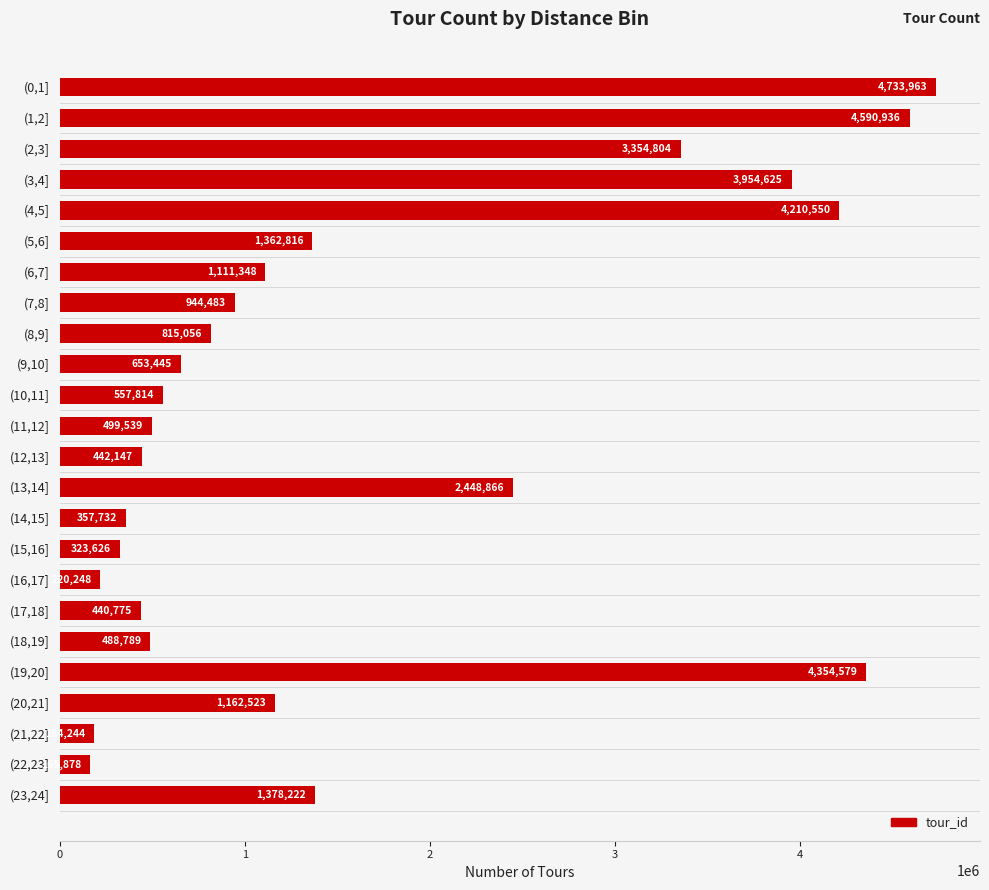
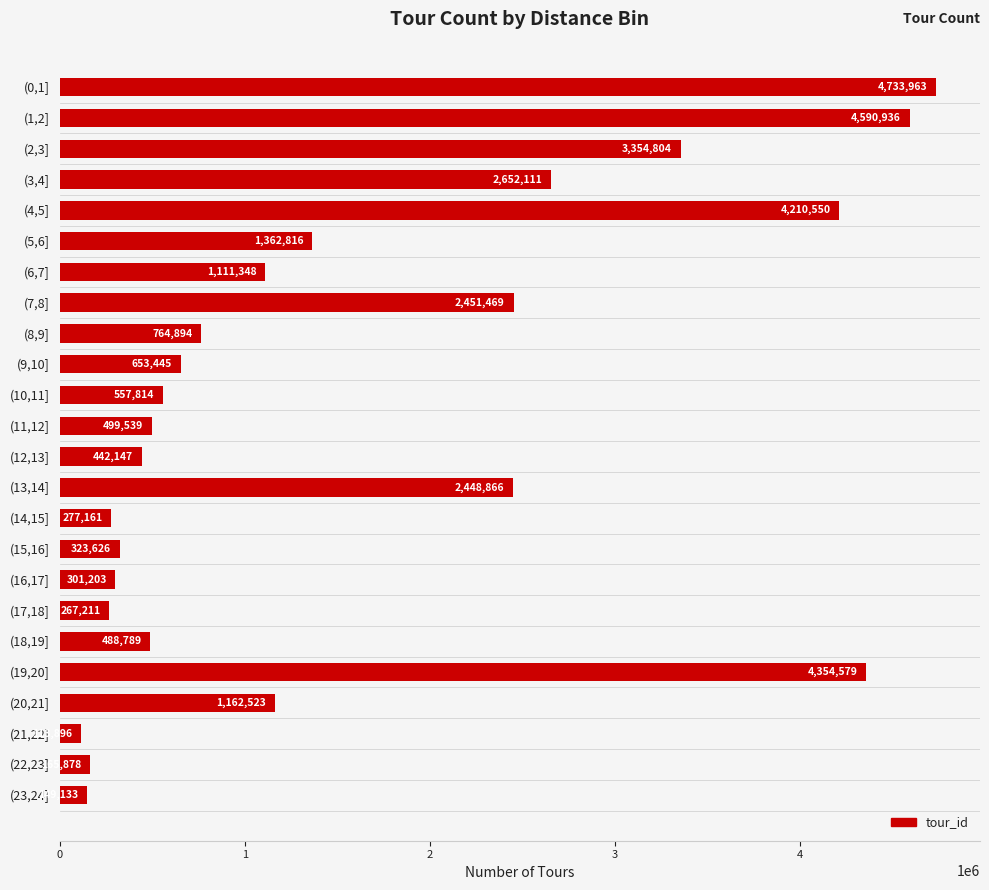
(3,4]: 3,954,625 -> 2,652,111
(7,8]: 944,483 -> 2,451,469
(8,9]: 815,056 -> 764,894
(14,15]: 357,732 -> 277,161
(16,17]: 220,248 -> 301,203
(17,18]: 440,775 -> 267,211
(21,22]: 180000 -> 110000
(23,24]: 1,378,222 -> 149,133
